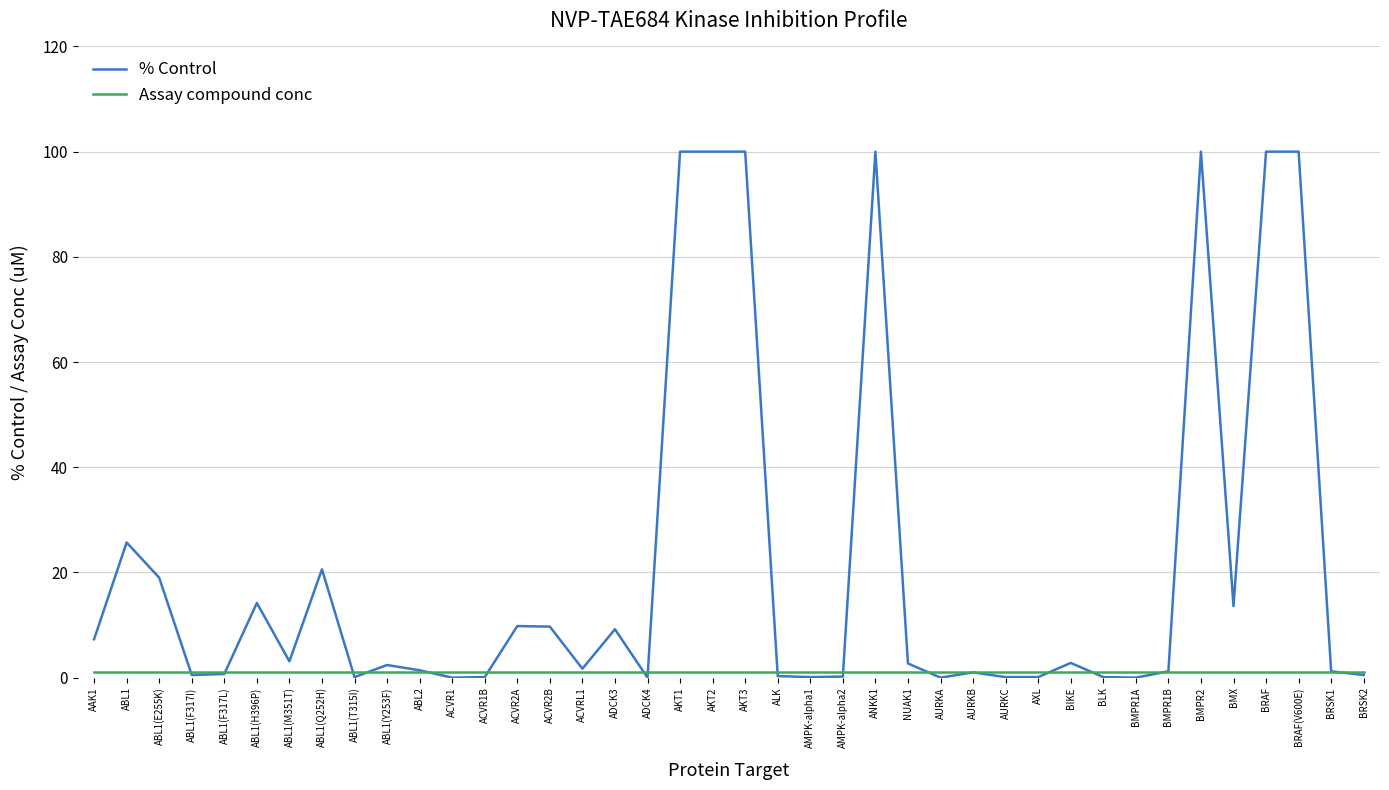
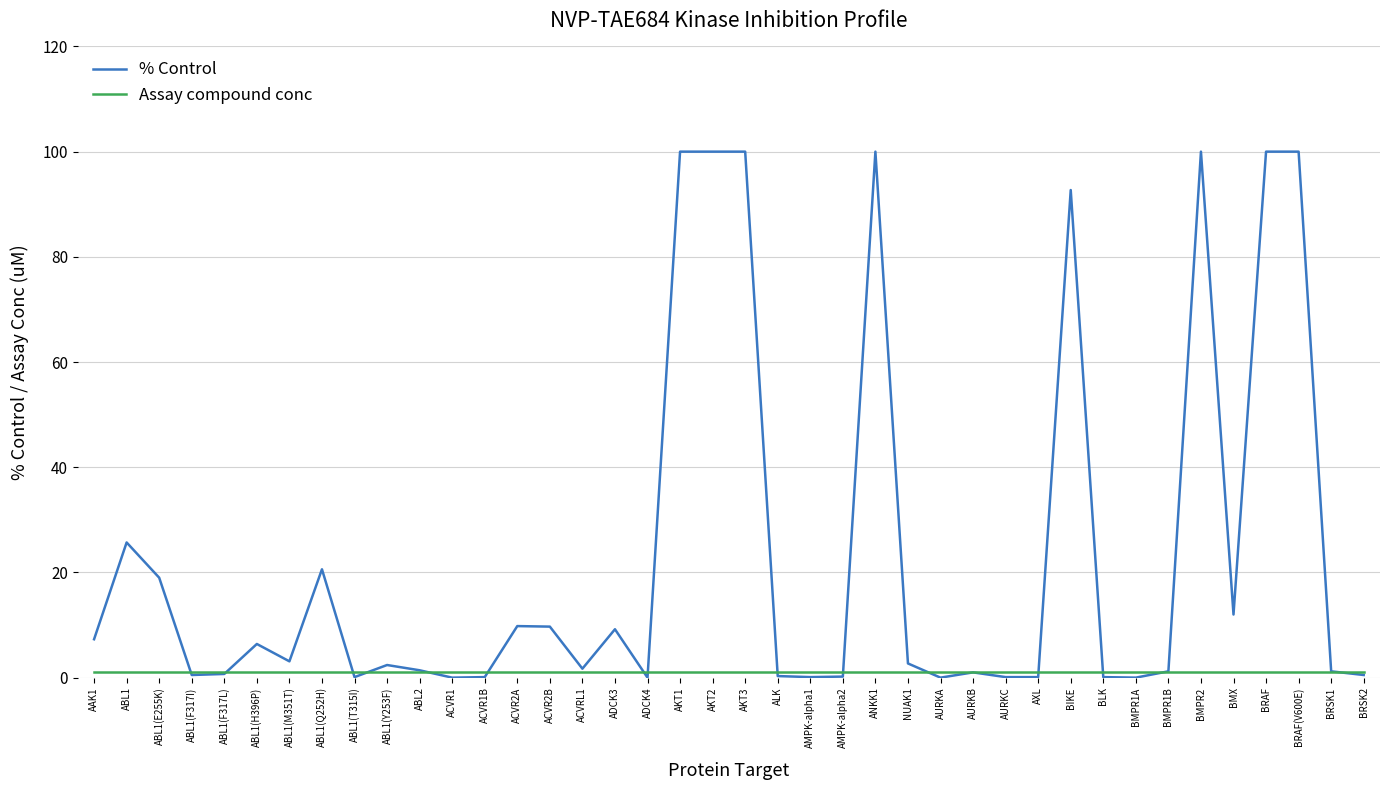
% Control, ABL1(H396P): 14 -> 6
% Control, BIKE: 3 -> 93
% Control, BMX: 14 -> 12
